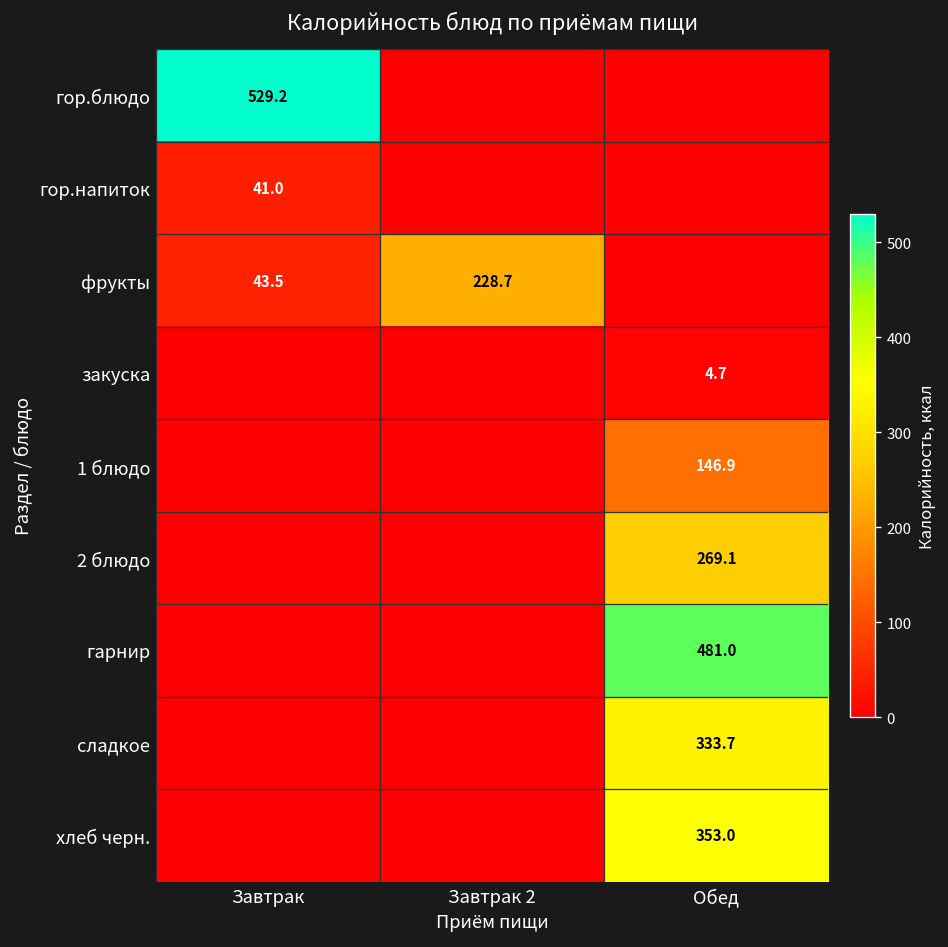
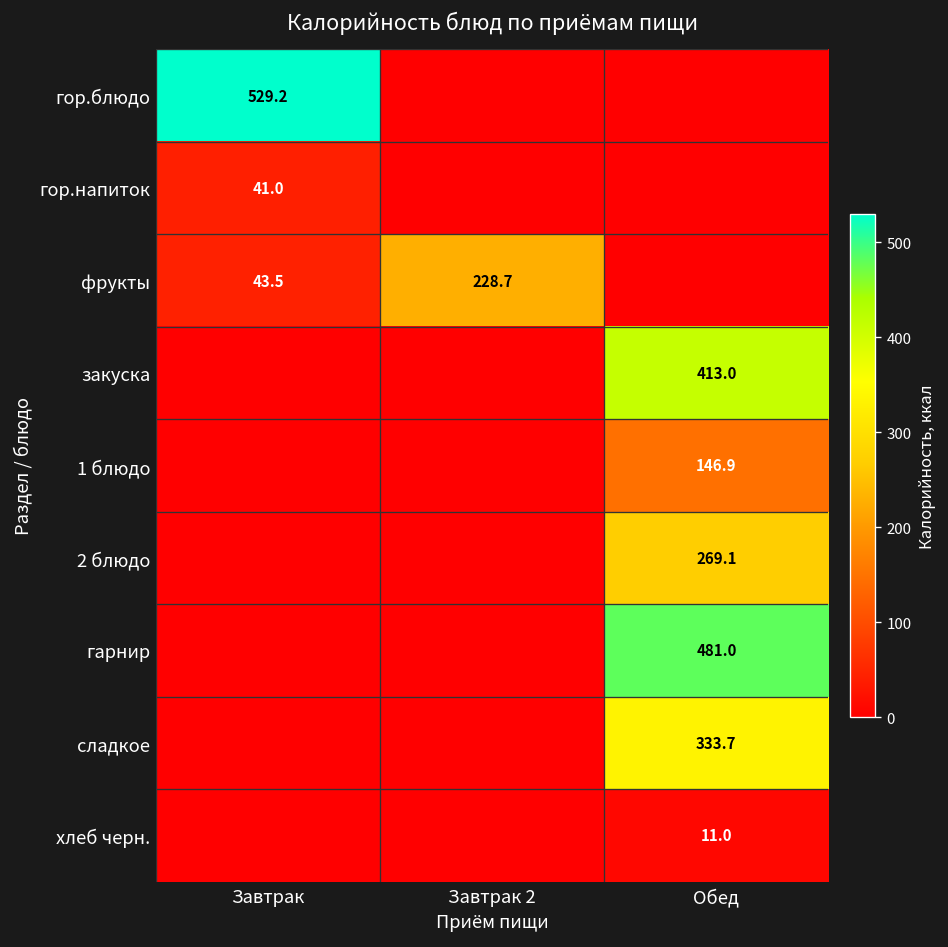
закуска, Обед: 4.7 -> 413.0
хлеб черн., Обед: 353.0 -> 11.0
